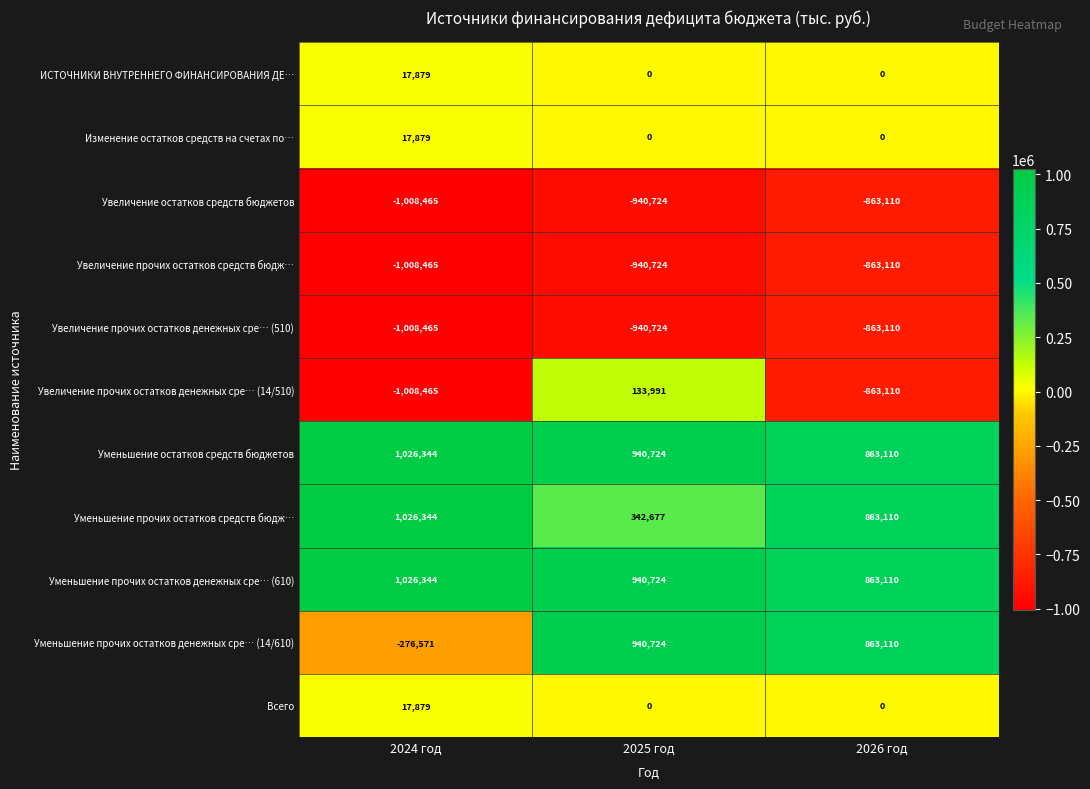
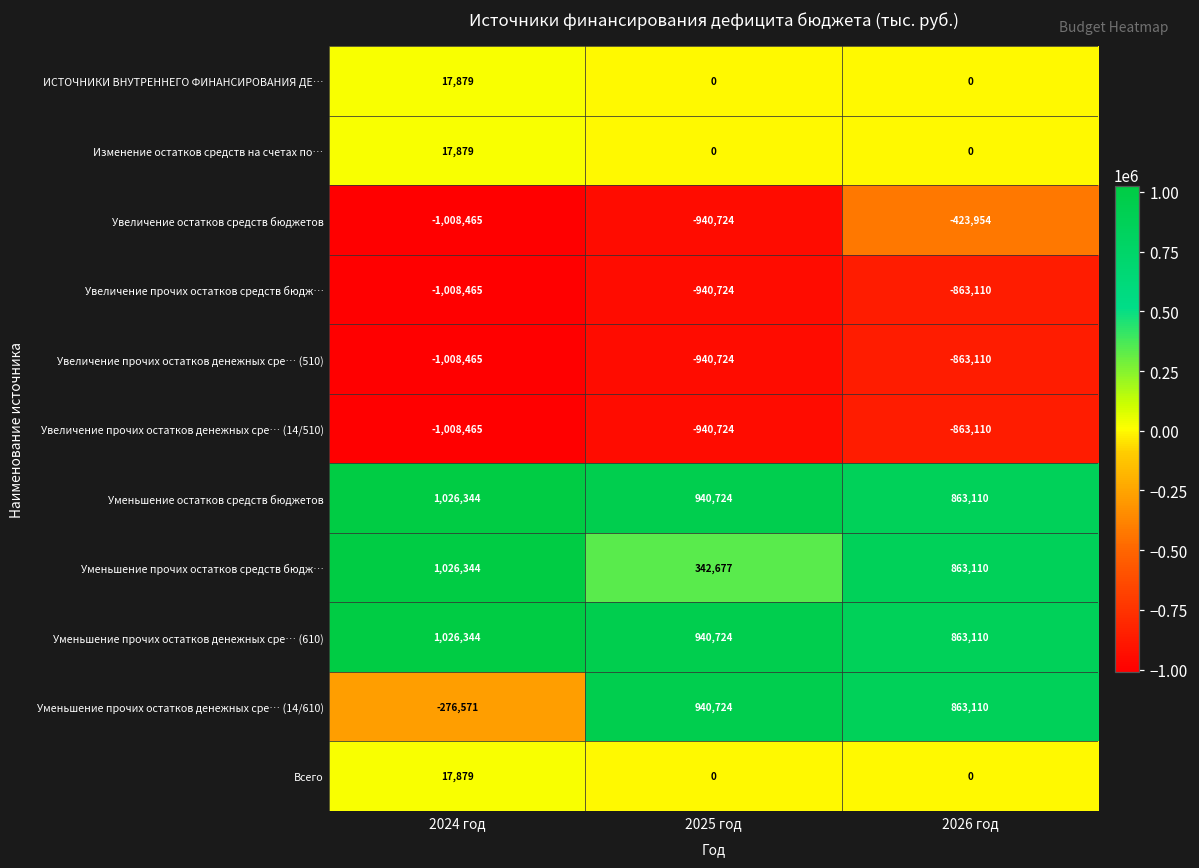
Увеличение остатков средств бюджетов, 2026 год: -863,110 -> -423,954
Увеличение прочих остатков денежных сре… (14/510), 2025 год: 133,991 -> -940,724
